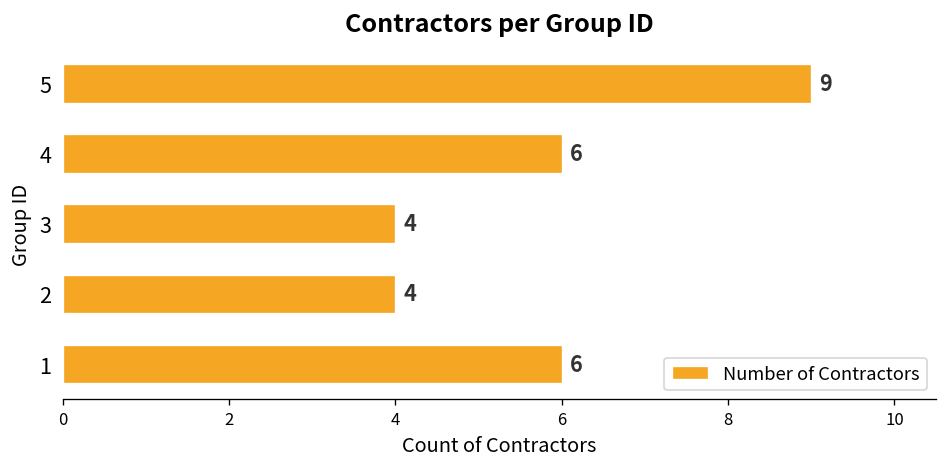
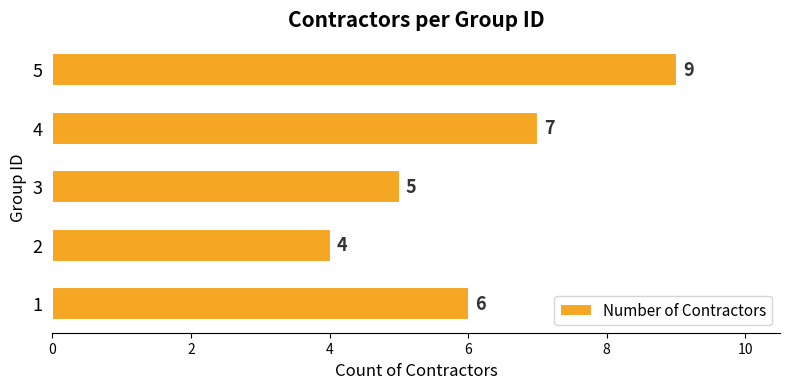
4: 6 -> 7
3: 4 -> 5
